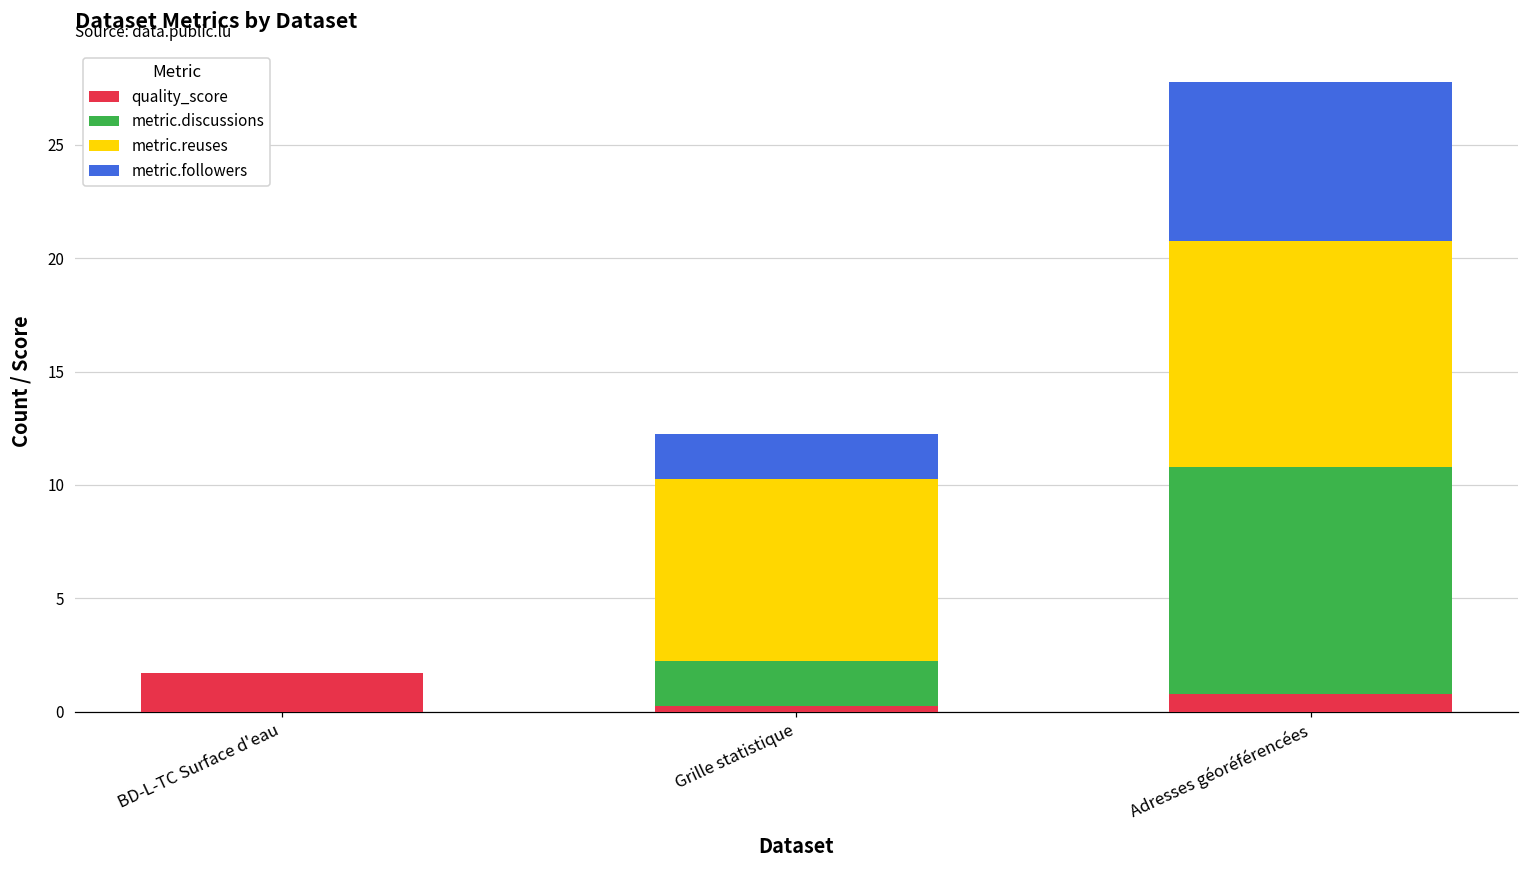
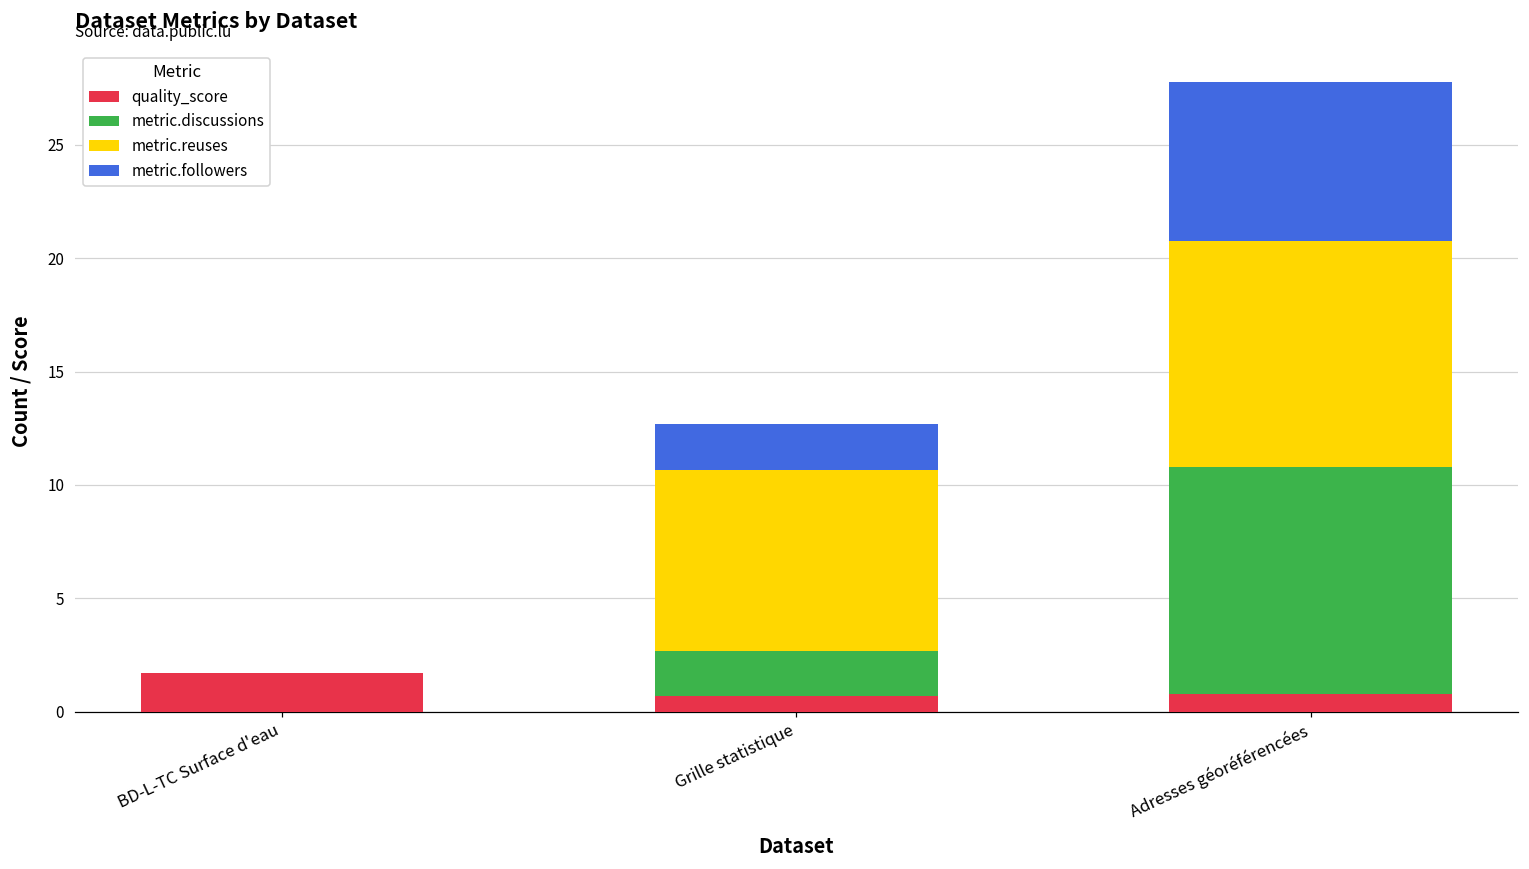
quality_score, Grille statistique: 0.3 -> 0.7
